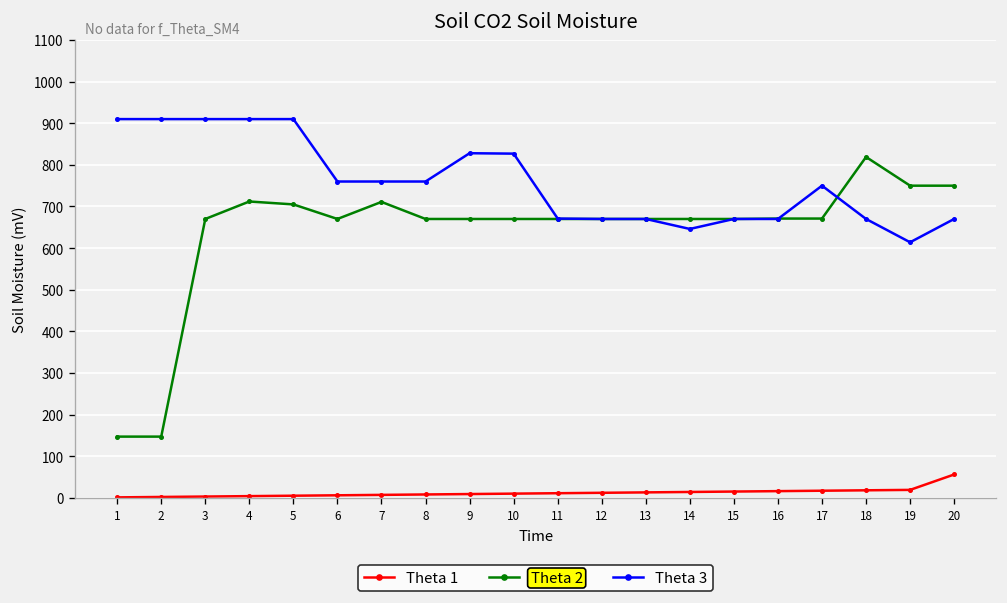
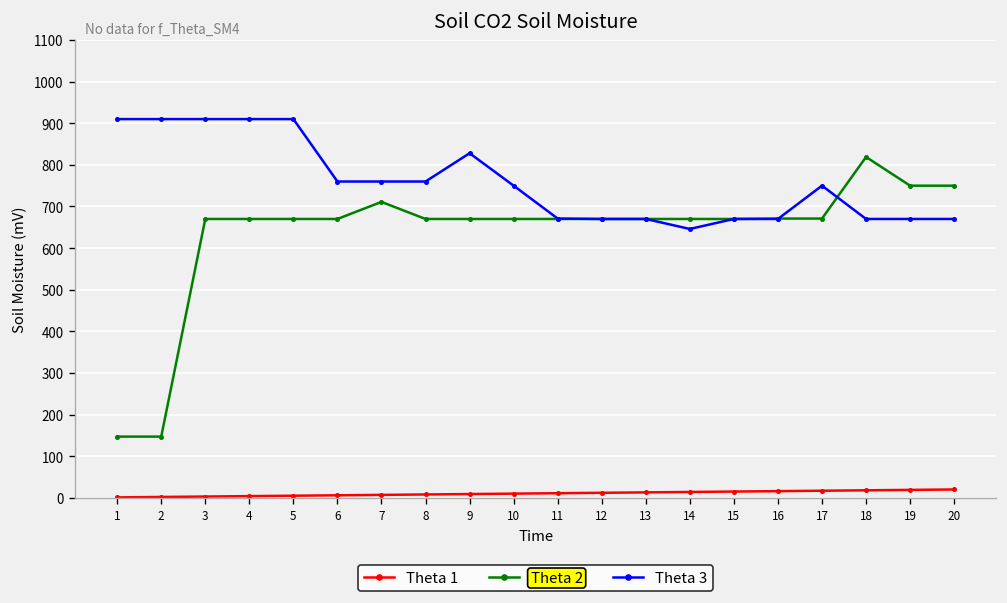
Theta 2, 4: 710 -> 670
Theta 2, 5: 710 -> 670
Theta 3, 10: 830 -> 750
Theta 3, 19: 610 -> 670
Theta 1, 20: 60 -> 20
